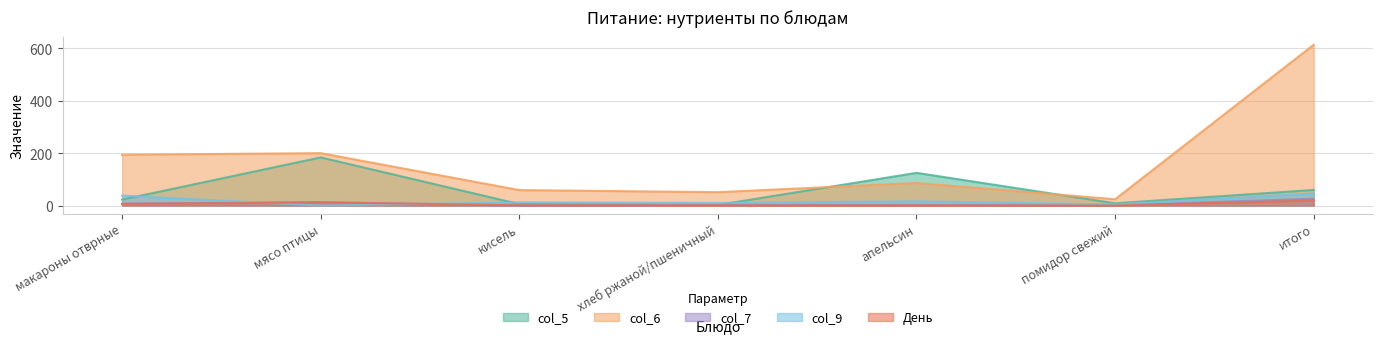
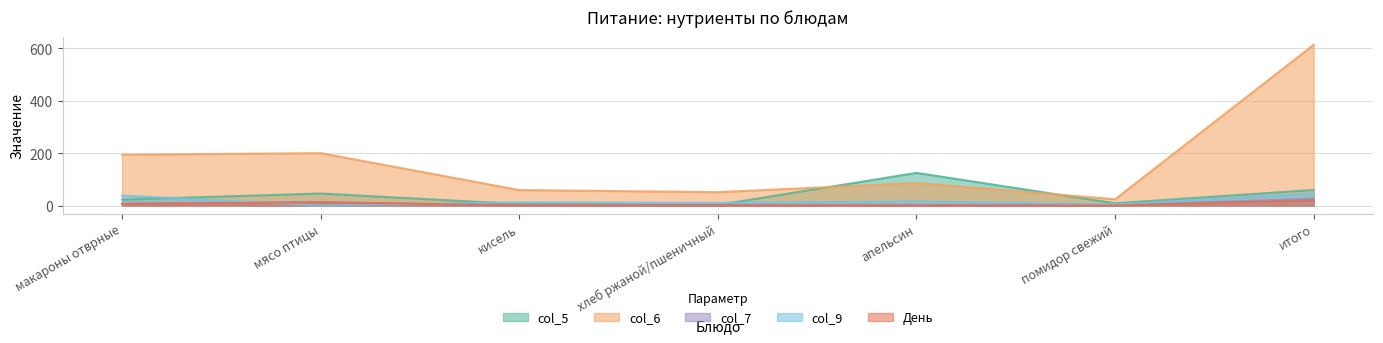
col_5, мясо птицы: 180 -> 50
